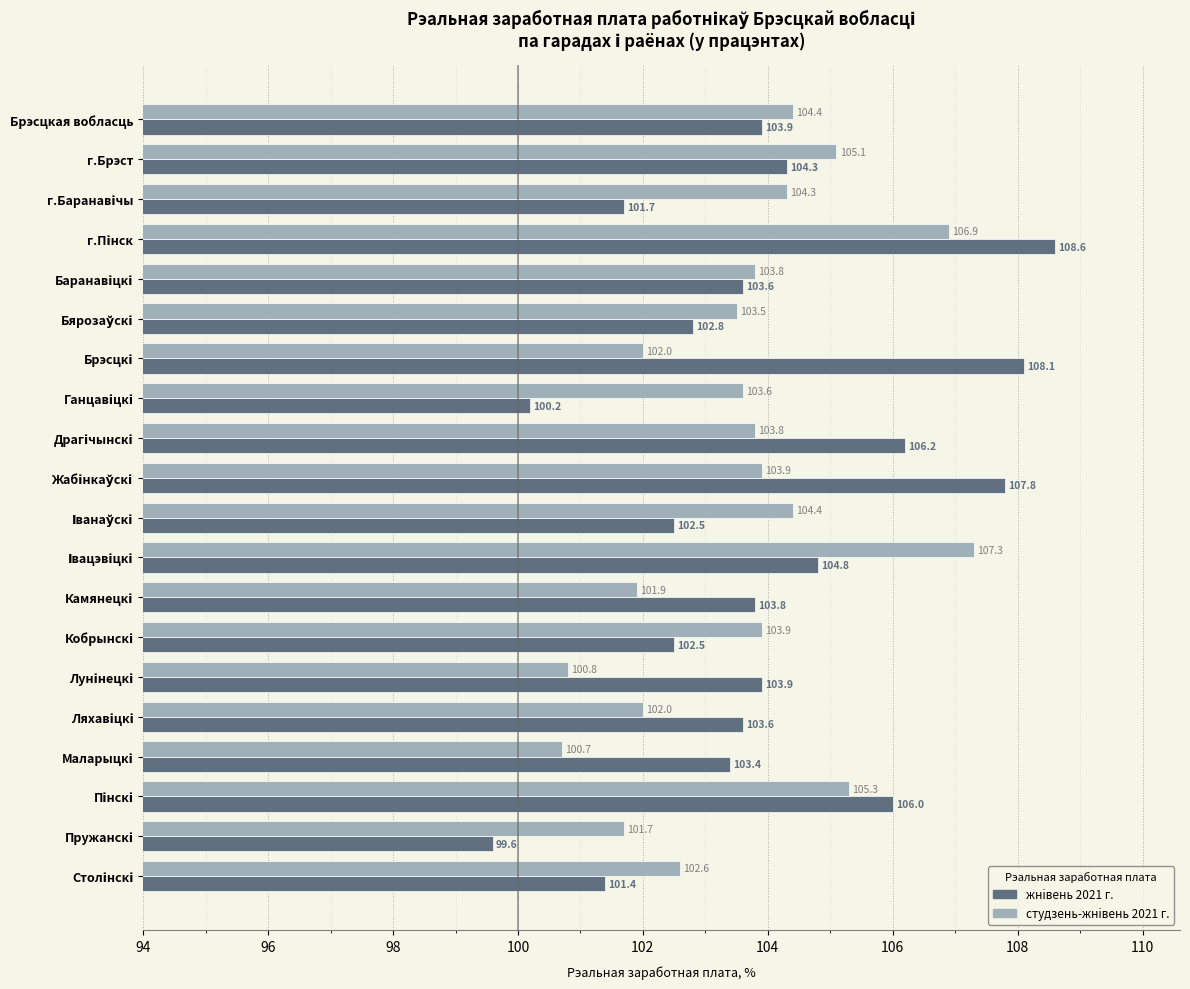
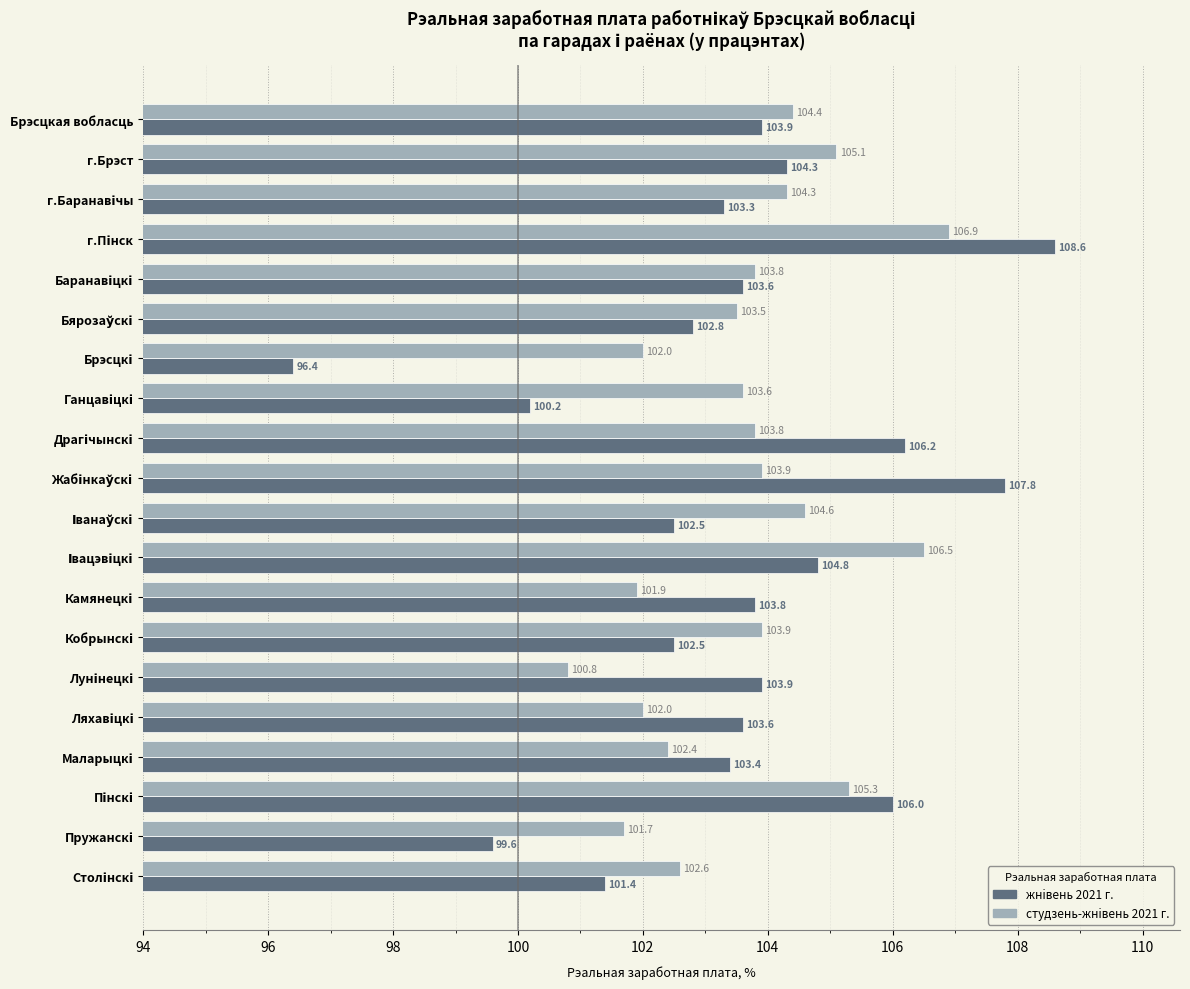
жнiвень 2021 г., г.Баранавічы: 101.7 -> 103.3
жнiвень 2021 г., Брэсцкі: 108.1 -> 96.4
студзень-жнiвень 2021 г., Іванаўскі: 104.4 -> 104.6
студзень-жнiвень 2021 г., Івацэвіцкі: 107.3 -> 106.5
студзень-жнiвень 2021 г., Маларыцкі: 100.7 -> 102.4
